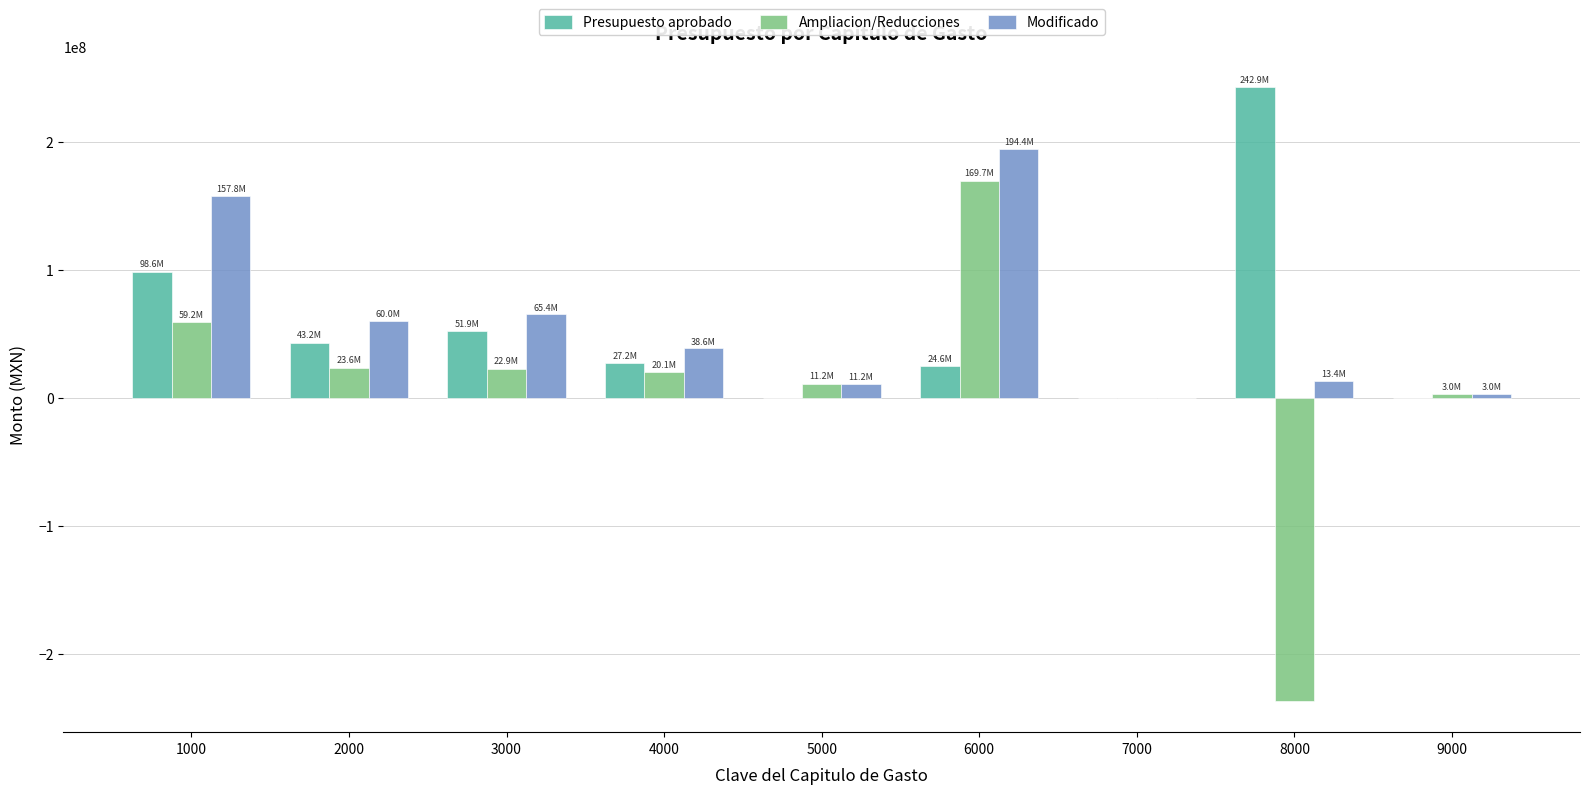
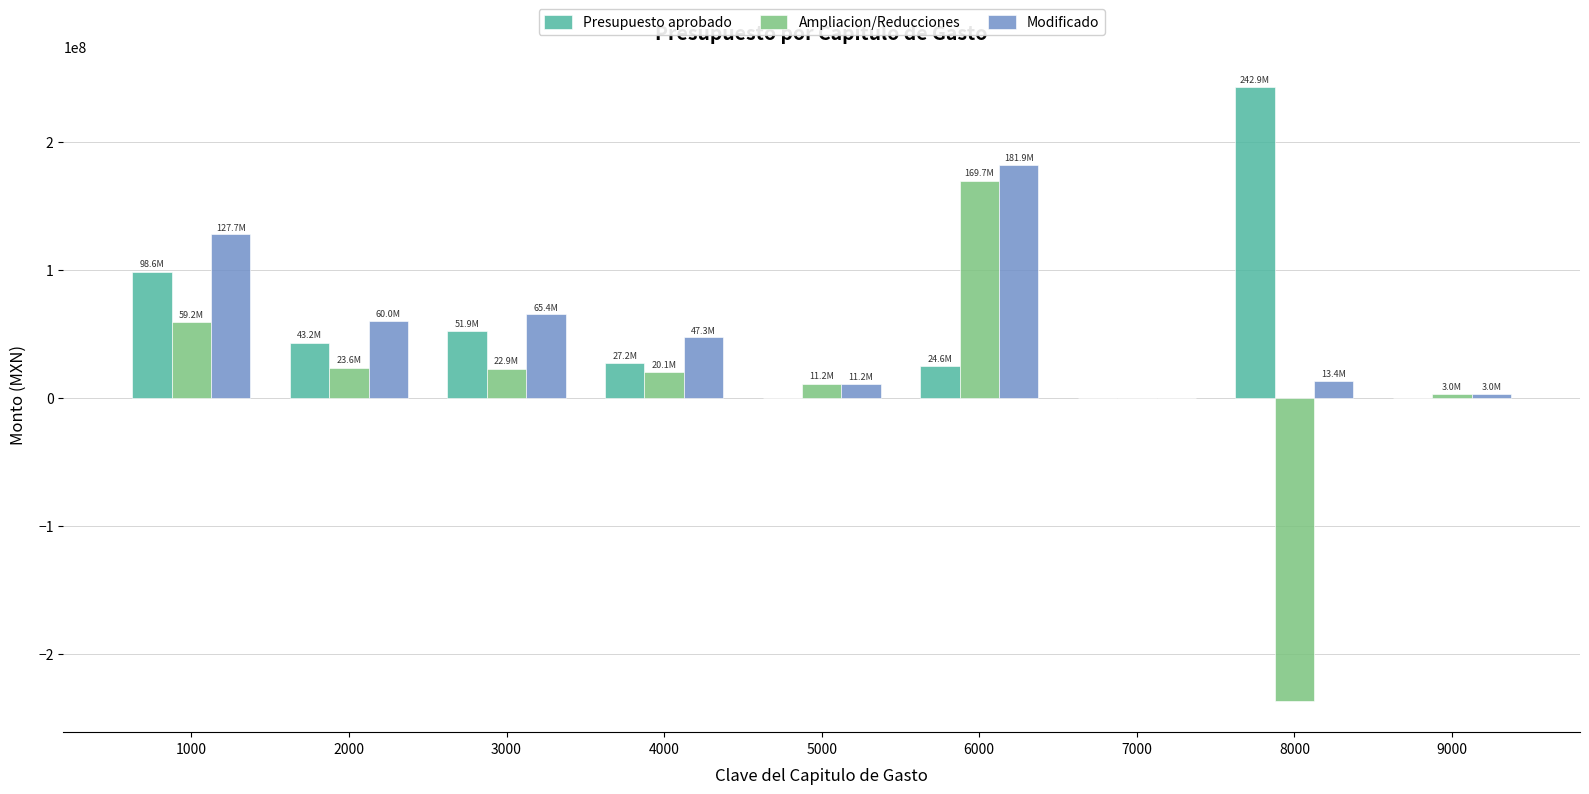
Modificado, 1000: 157.8M -> 127.7M
Modificado, 4000: 38.6M -> 47.3M
Modificado, 6000: 194.4M -> 181.9M
